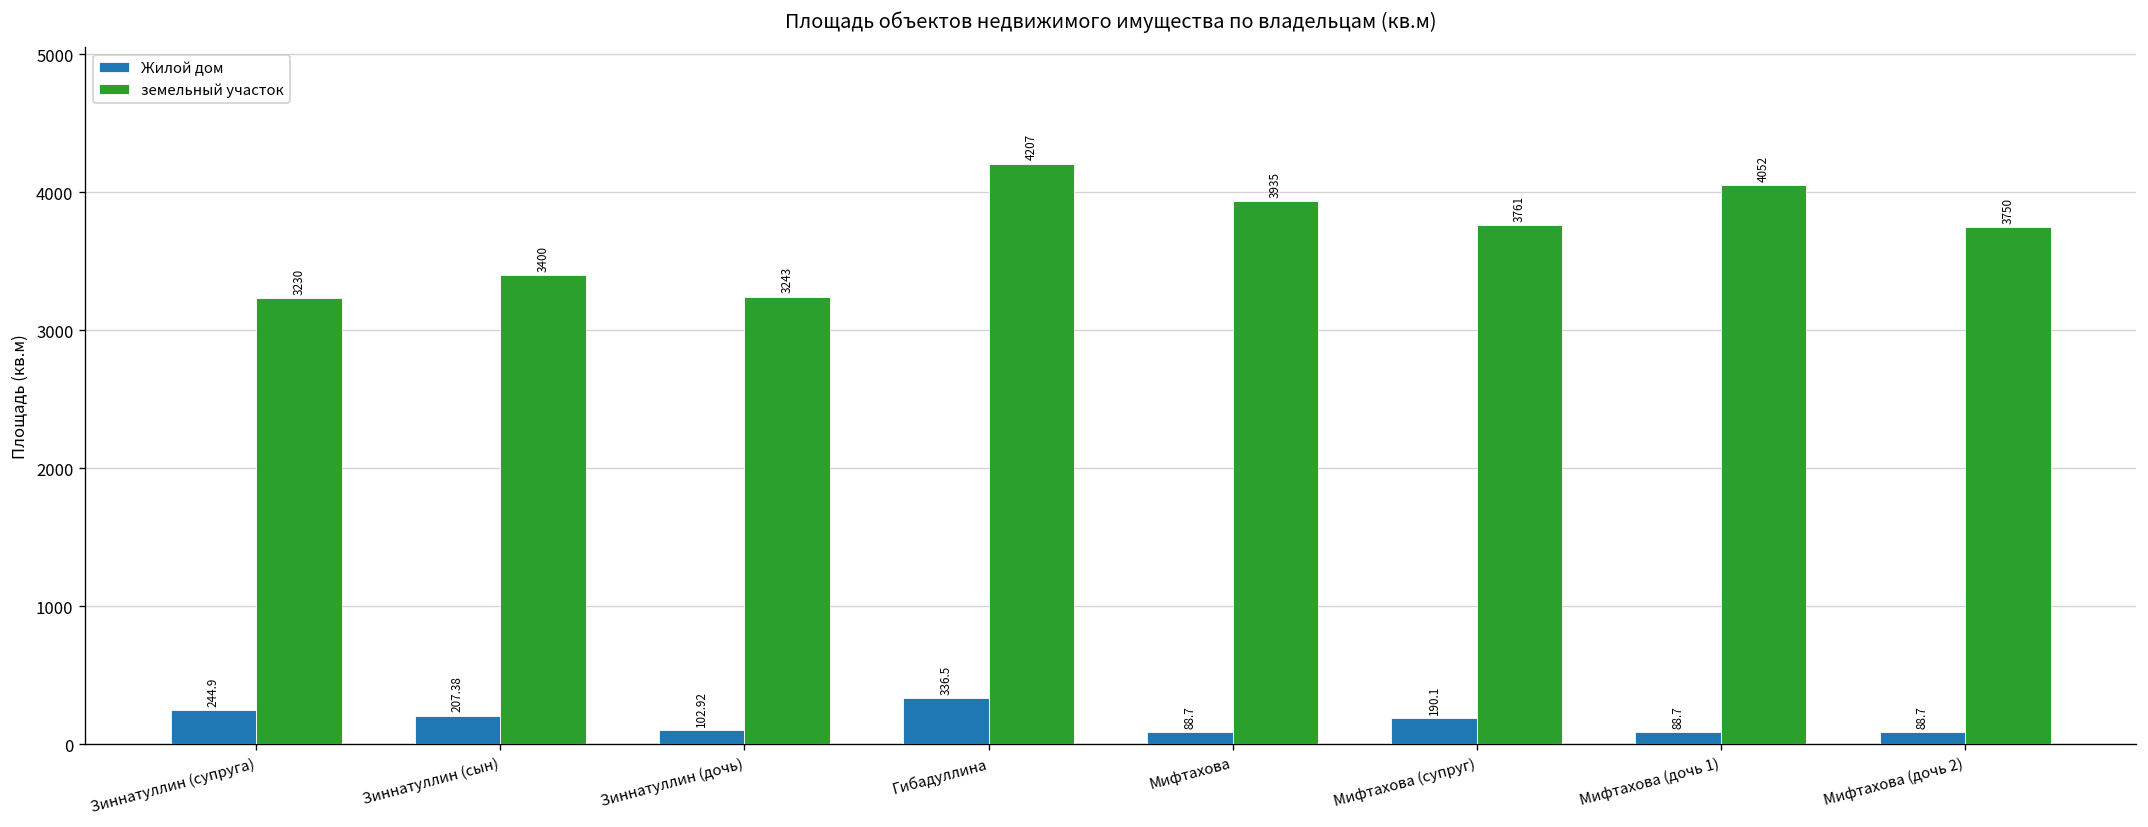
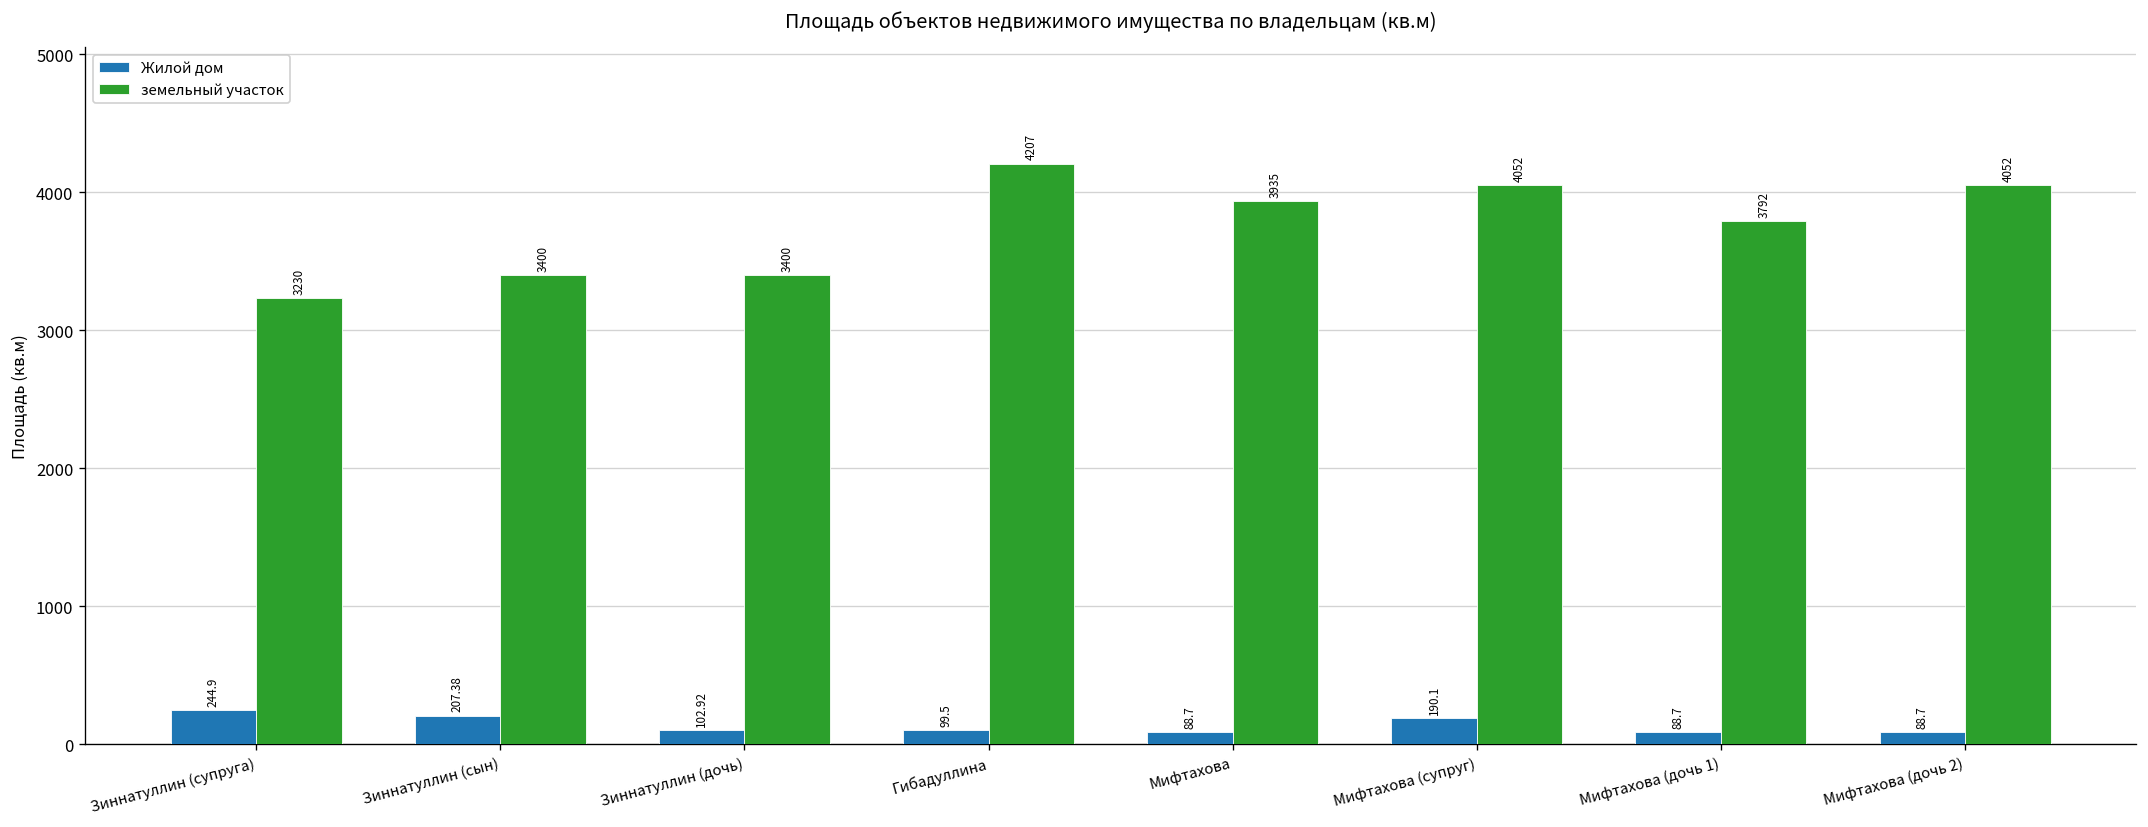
земельный участок, Зиннатуллин (дочь): 3243 -> 3400
Жилой дом, Гибадуллина: 336.5 -> 99.5
земельный участок, Мифтахова (супруг): 3761 -> 4052
земельный участок, Мифтахова (дочь 1): 4052 -> 3792
земельный участок, Мифтахова (дочь 2): 3750 -> 4052
